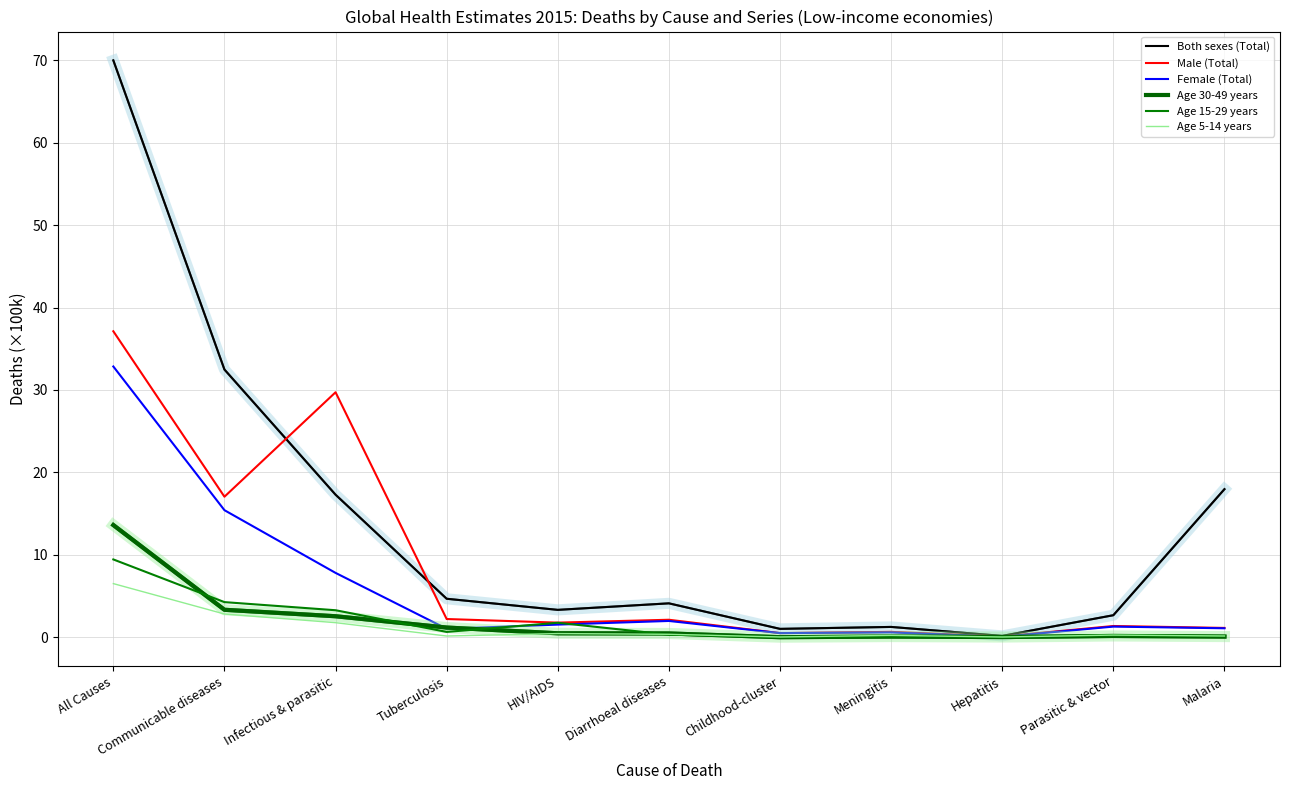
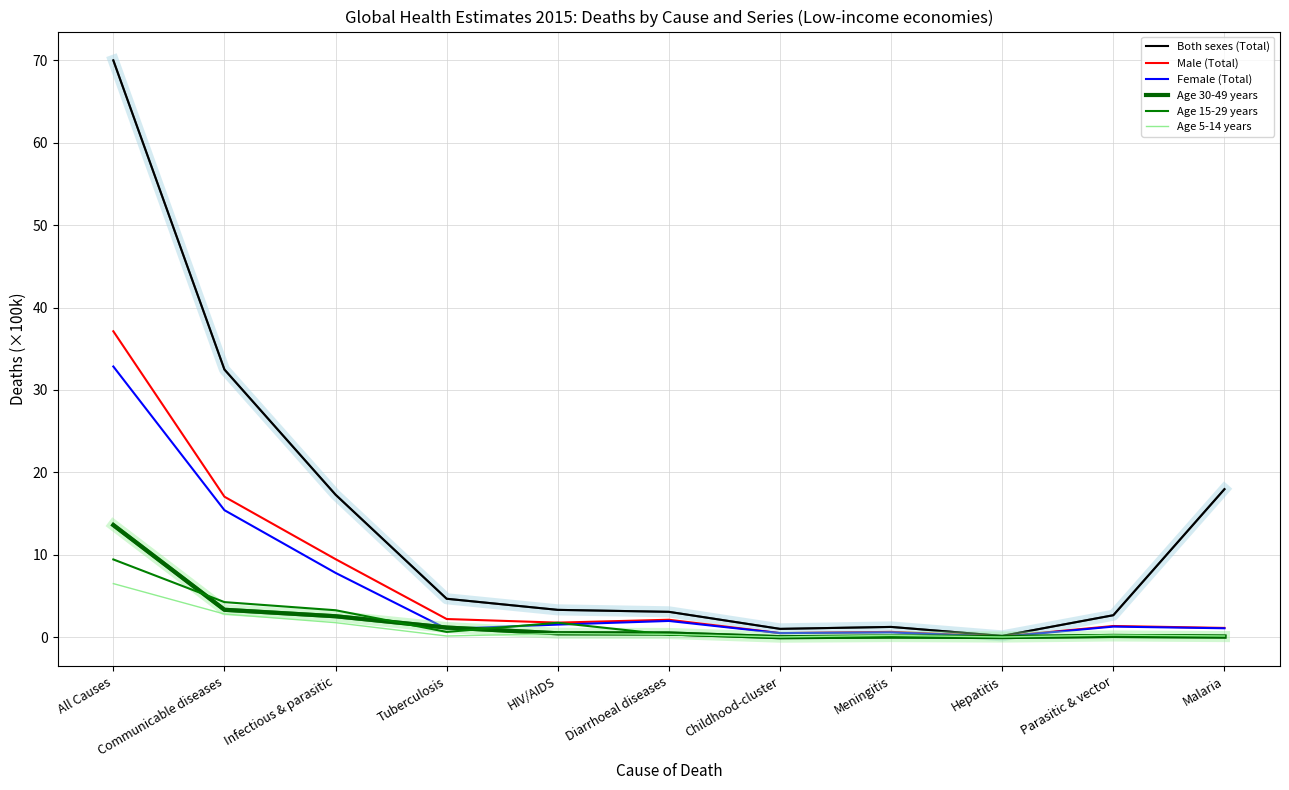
Male (Total), Infectious & parasitic: 30 -> 9
Both sexes (Total), Diarrhoeal diseases: 4 -> 3
